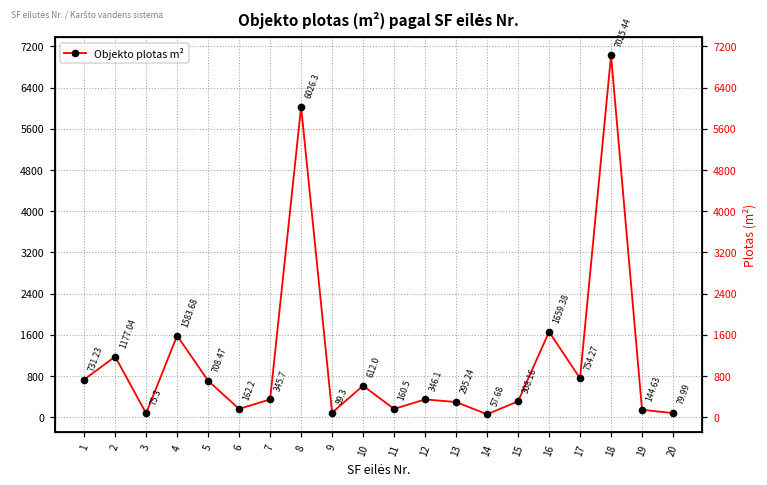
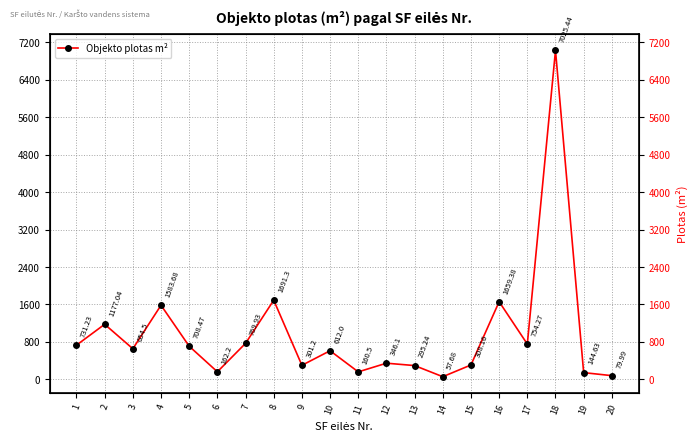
3: 75.3 -> 654.5
7: 345.7 -> 769.93
8: 6026.3 -> 1691.3
9: 89.3 -> 301.2
